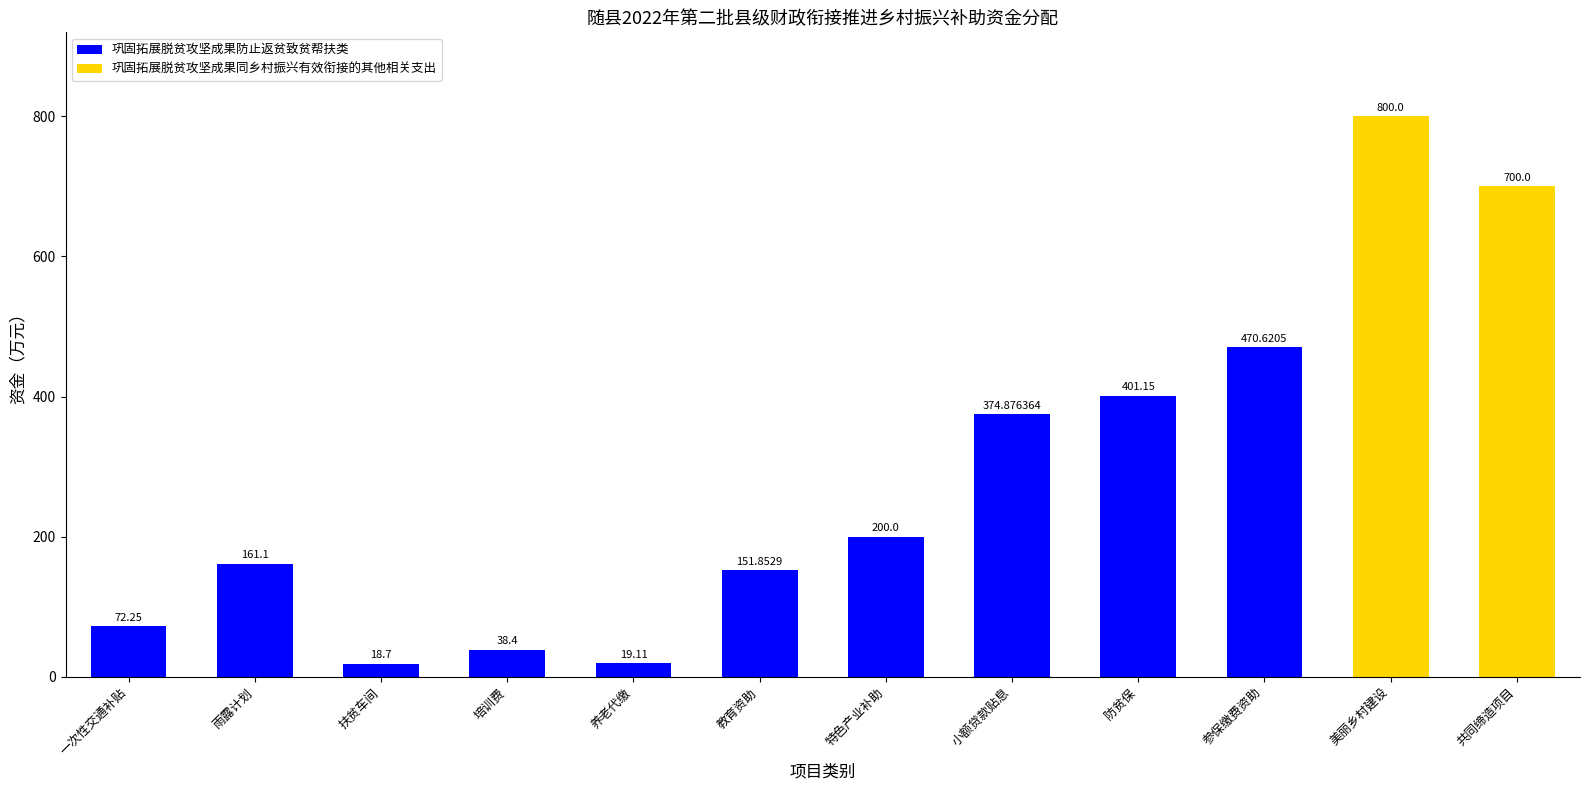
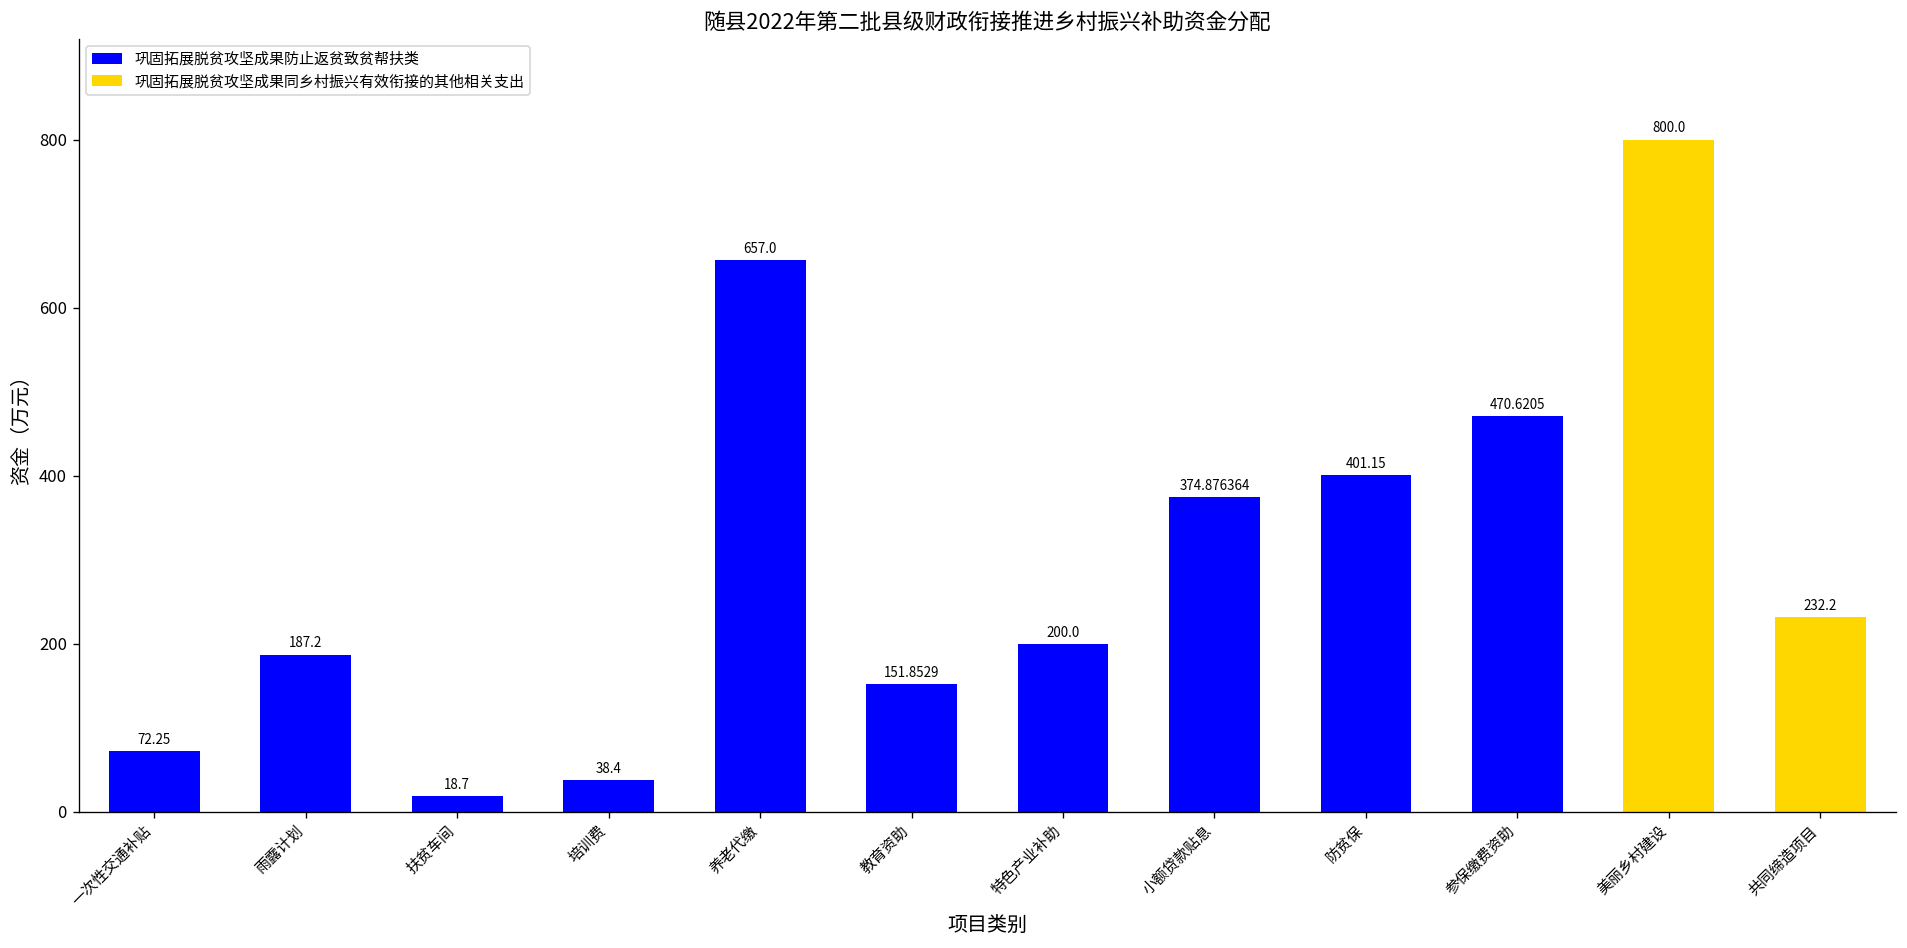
雨露计划: 161.1 -> 187.2
养老代缴: 19.11 -> 657.0
共同缔造项目: 700.0 -> 232.2
